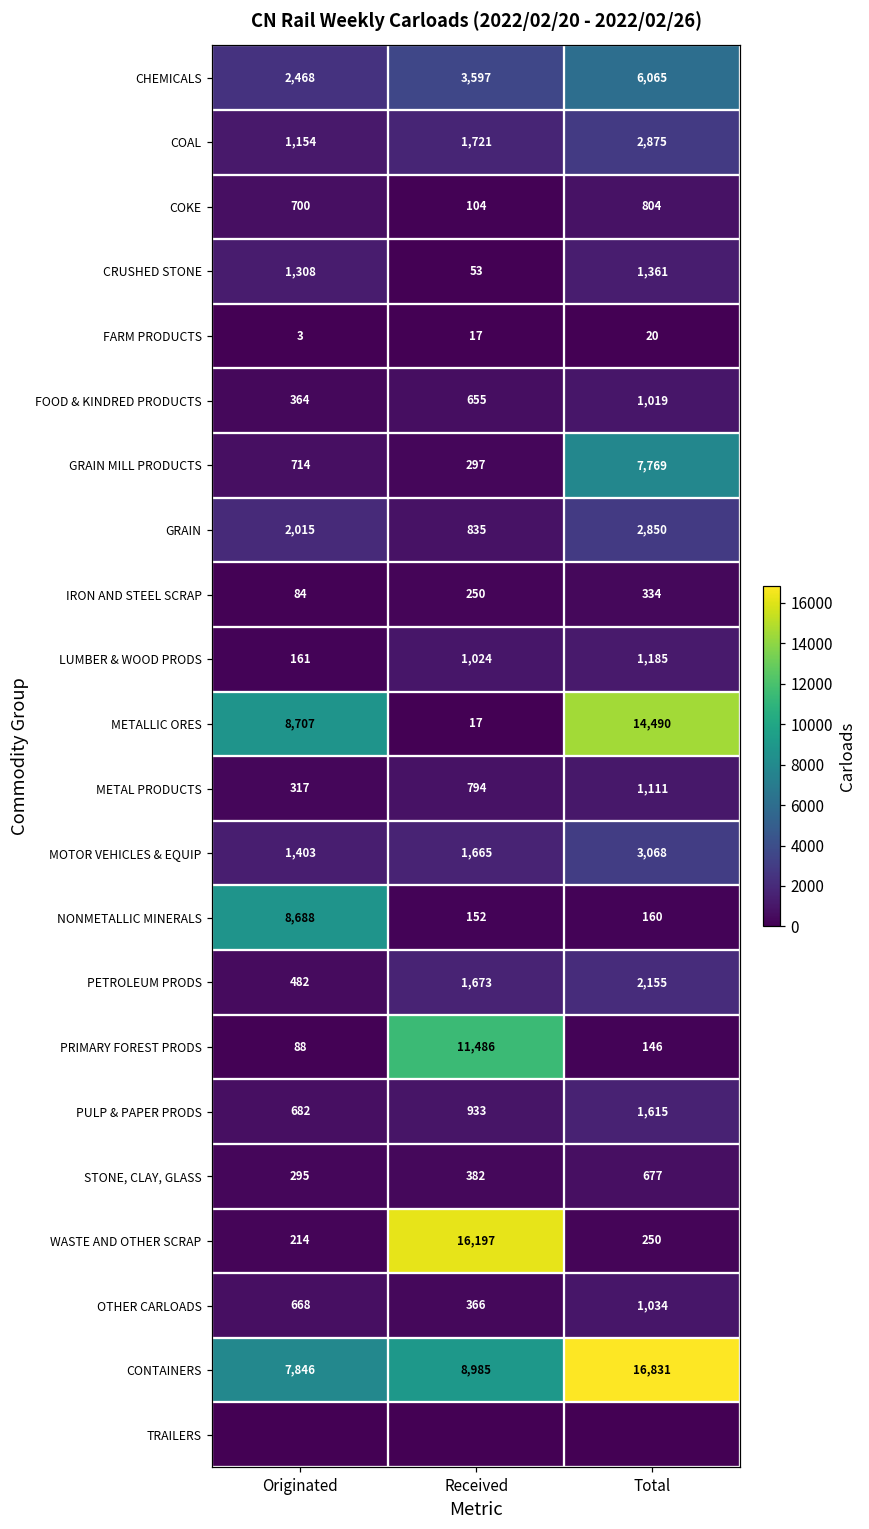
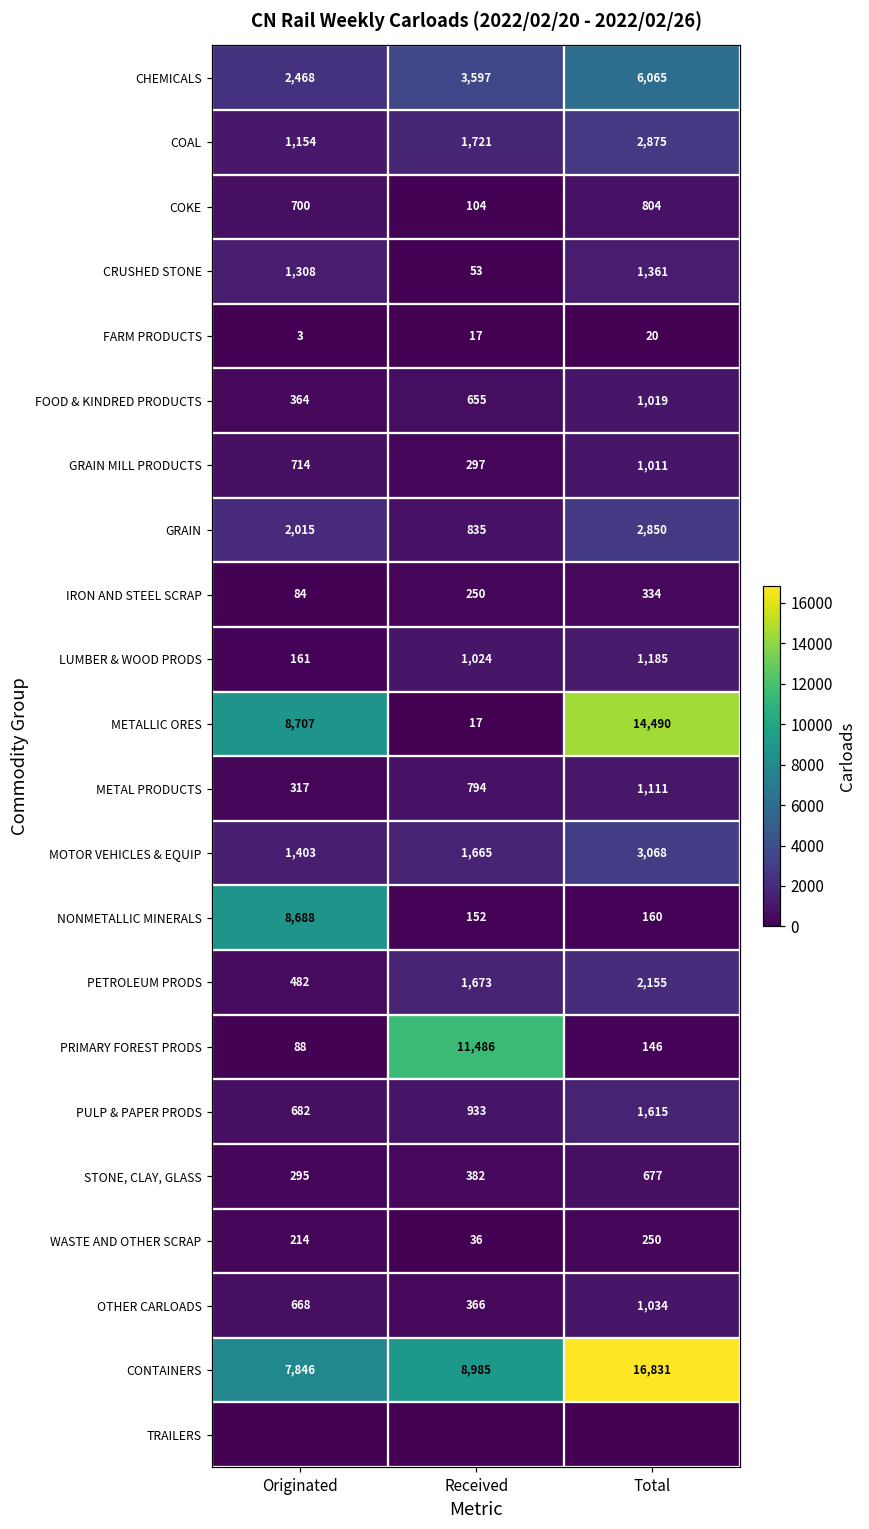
GRAIN MILL PRODUCTS, Total: 7,769 -> 1,011
WASTE AND OTHER SCRAP, Received: 16,197 -> 36
